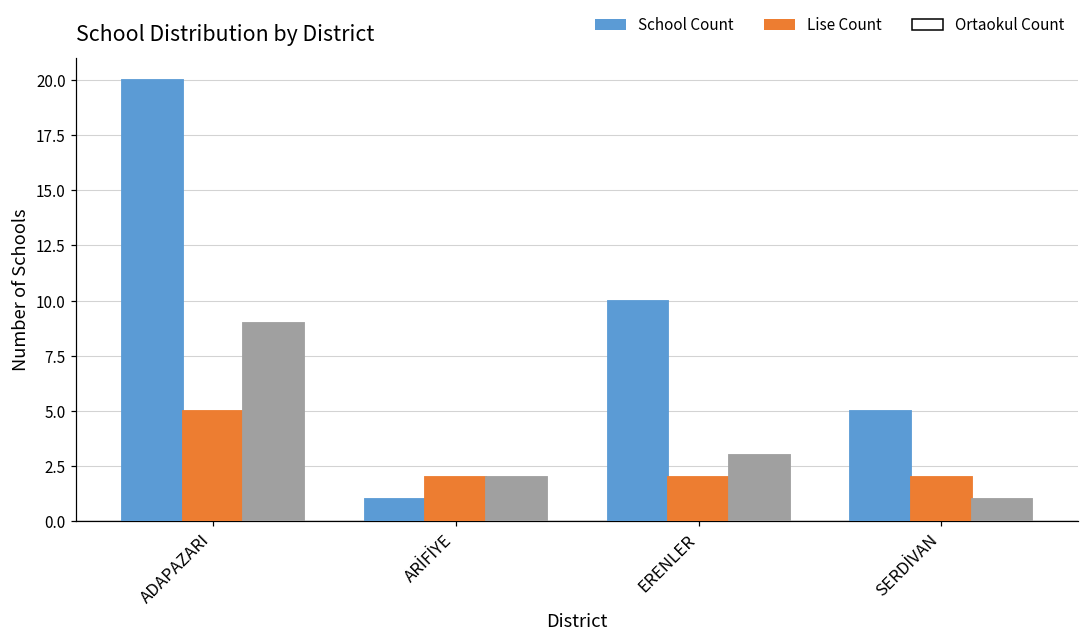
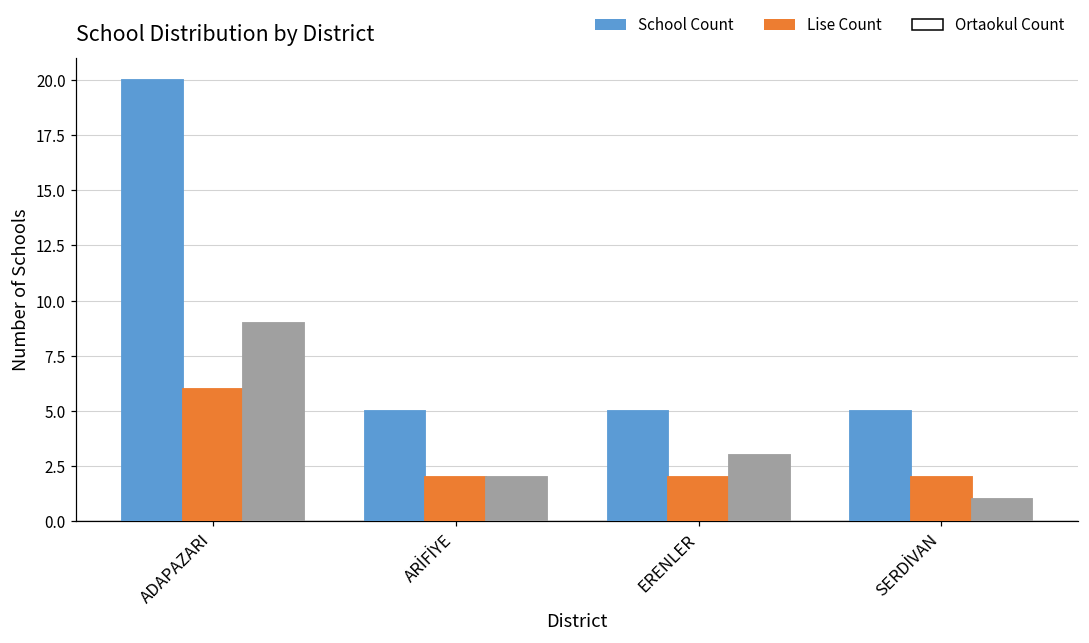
Lise Count, ADAPAZARI: 5 -> 6
School Count, ARİFİYE: 1 -> 5
School Count, ERENLER: 10 -> 5
